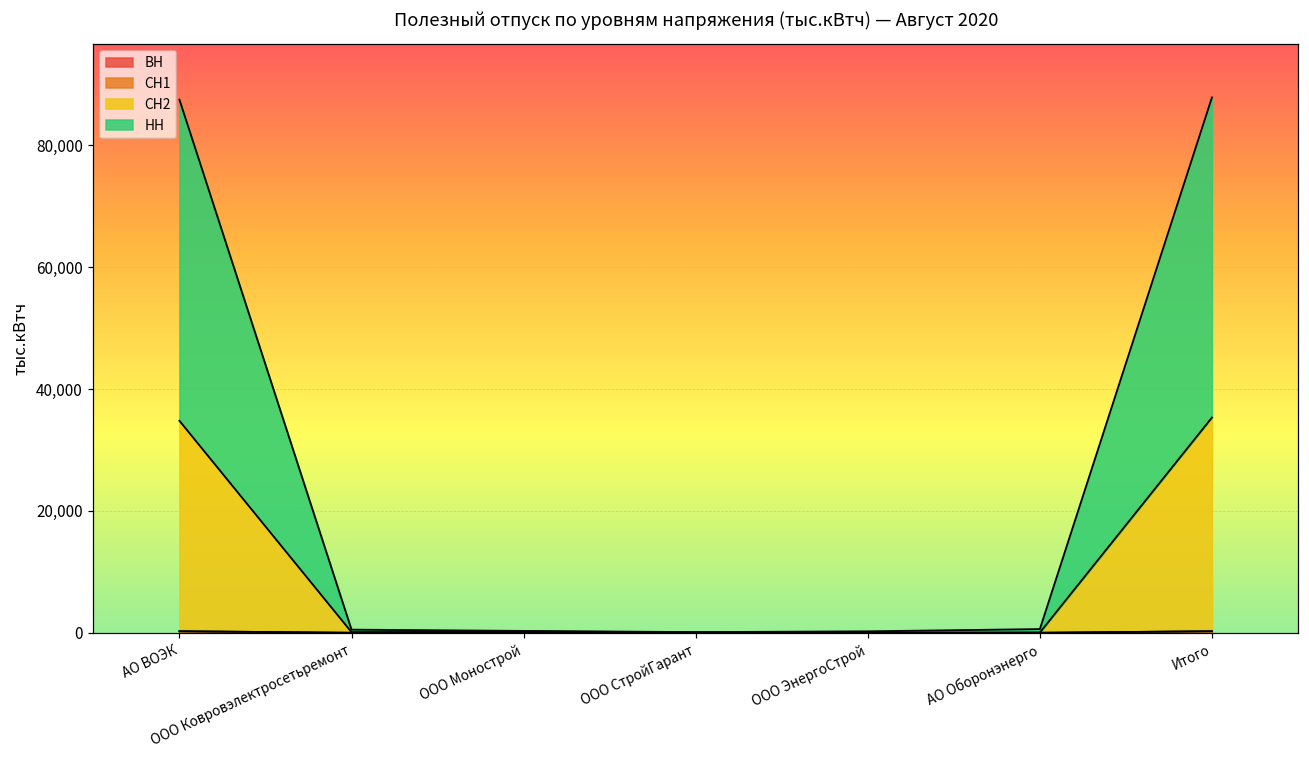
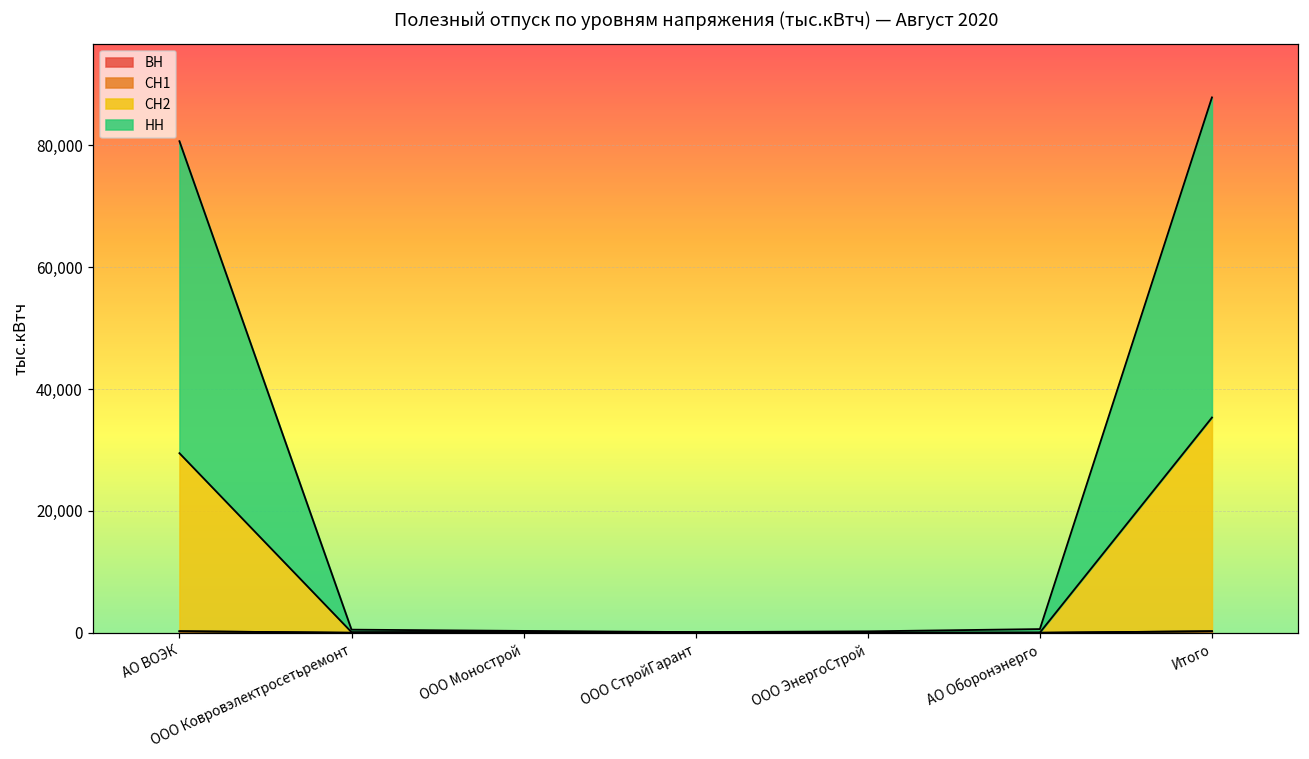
СН2, АО ВОЭК: 35,000 -> 29,000
НН, АО ВОЭК: 53,000 -> 51,000
